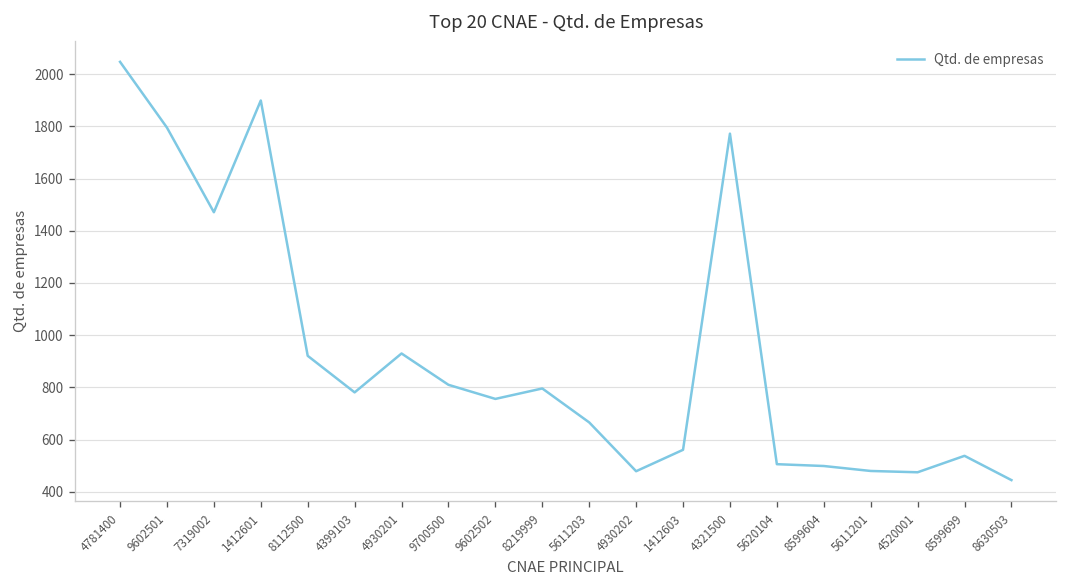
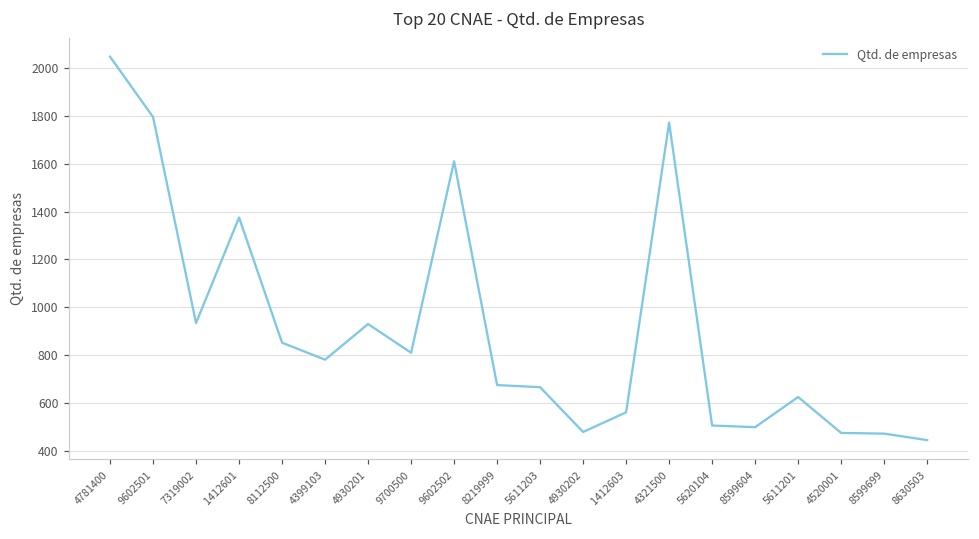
7319002: 1470 -> 930
1412601: 1900 -> 1380
8112500: 920 -> 850
9602502: 760 -> 1610
8219999: 800 -> 680
5611201: 480 -> 630
8599699: 540 -> 470
